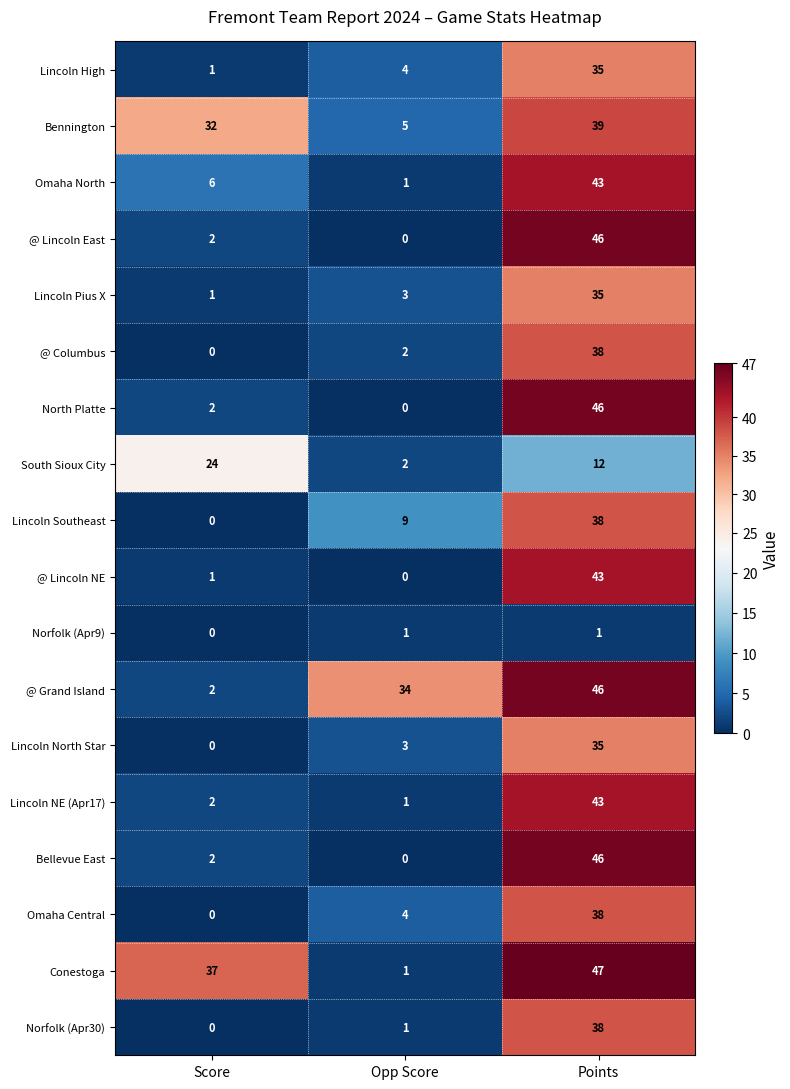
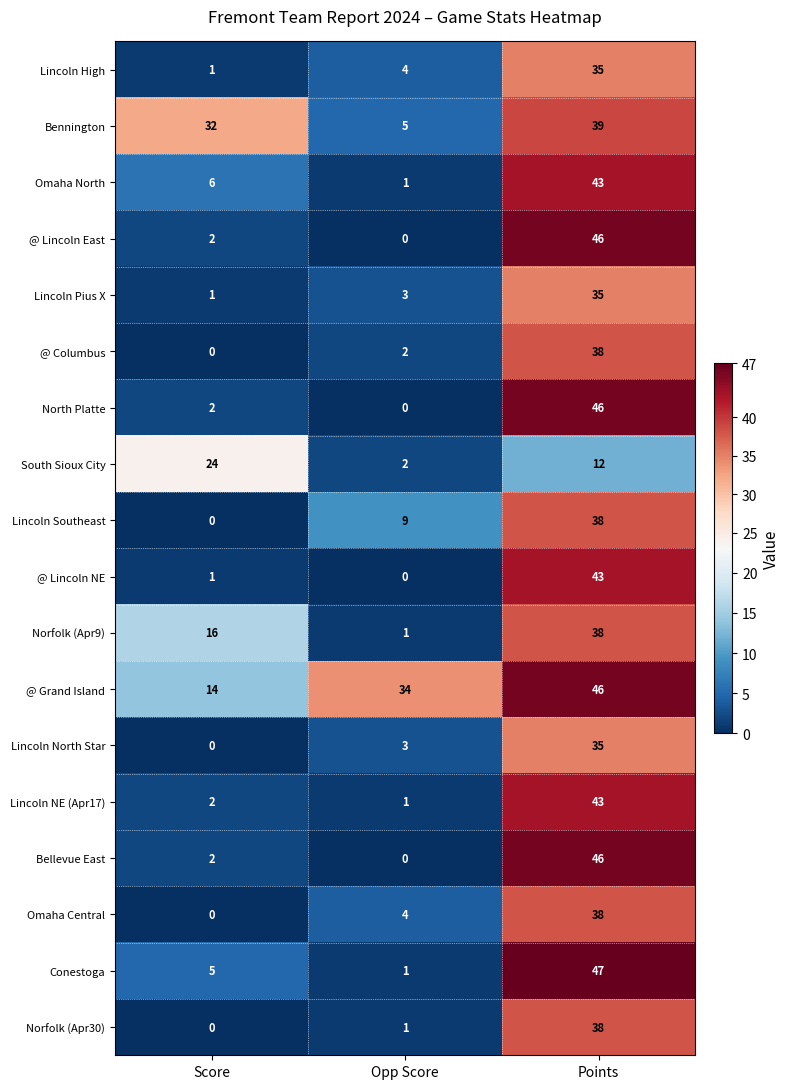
Norfolk (Apr9), Score: 0 -> 16
Norfolk (Apr9), Points: 1 -> 38
@ Grand Island, Score: 2 -> 14
Conestoga, Score: 37 -> 5
